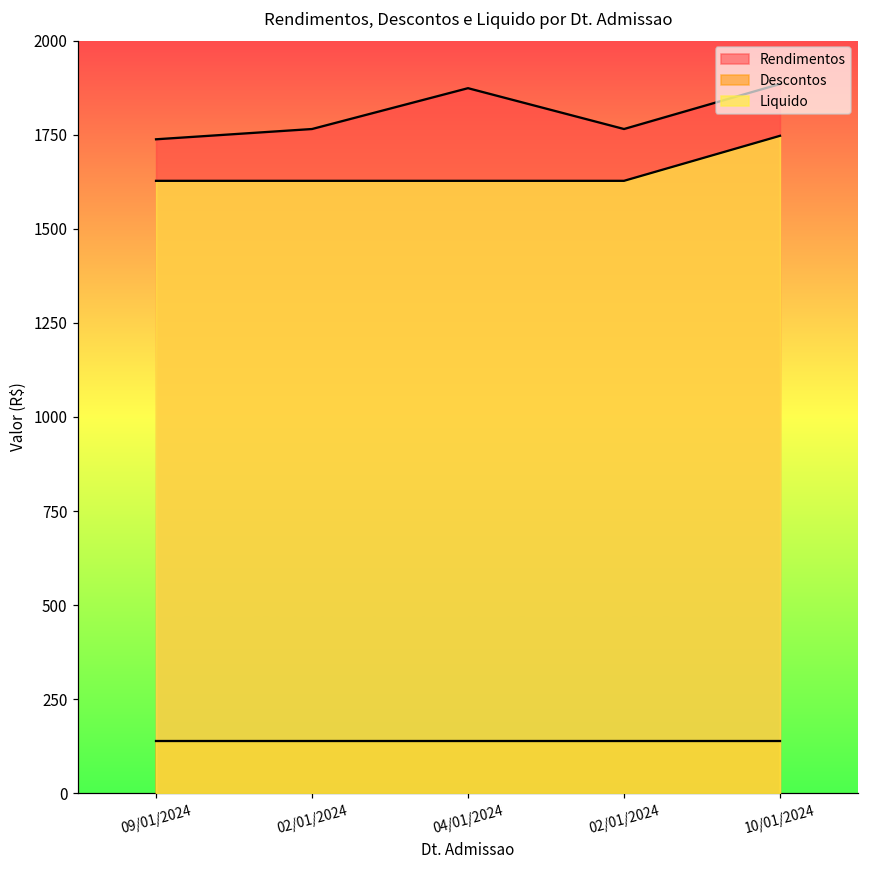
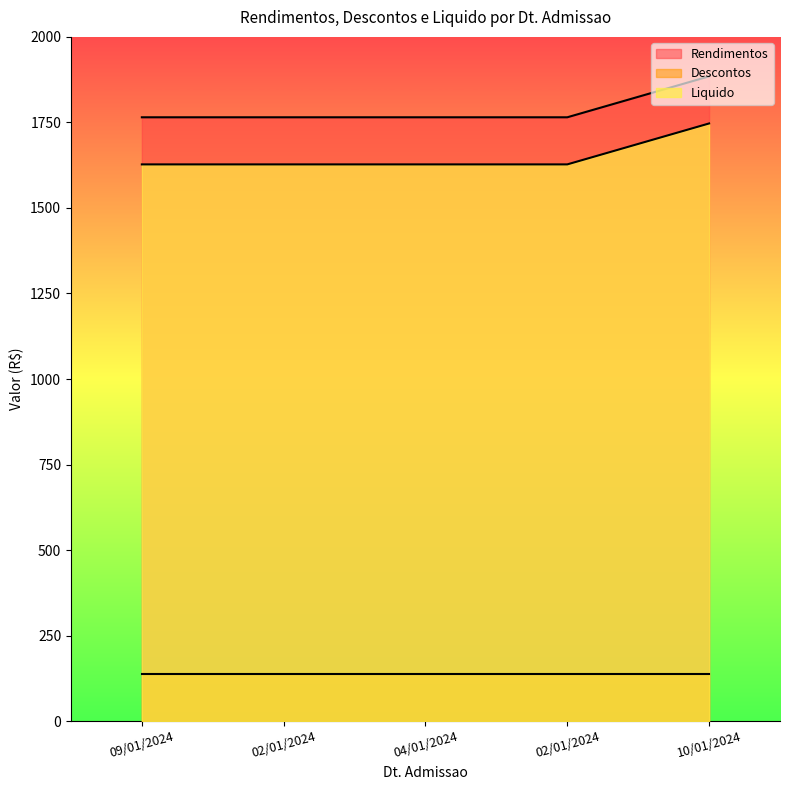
Rendimentos, 09/01/2024: 1740 -> 1770
Rendimentos, 04/01/2024: 1870 -> 1770
